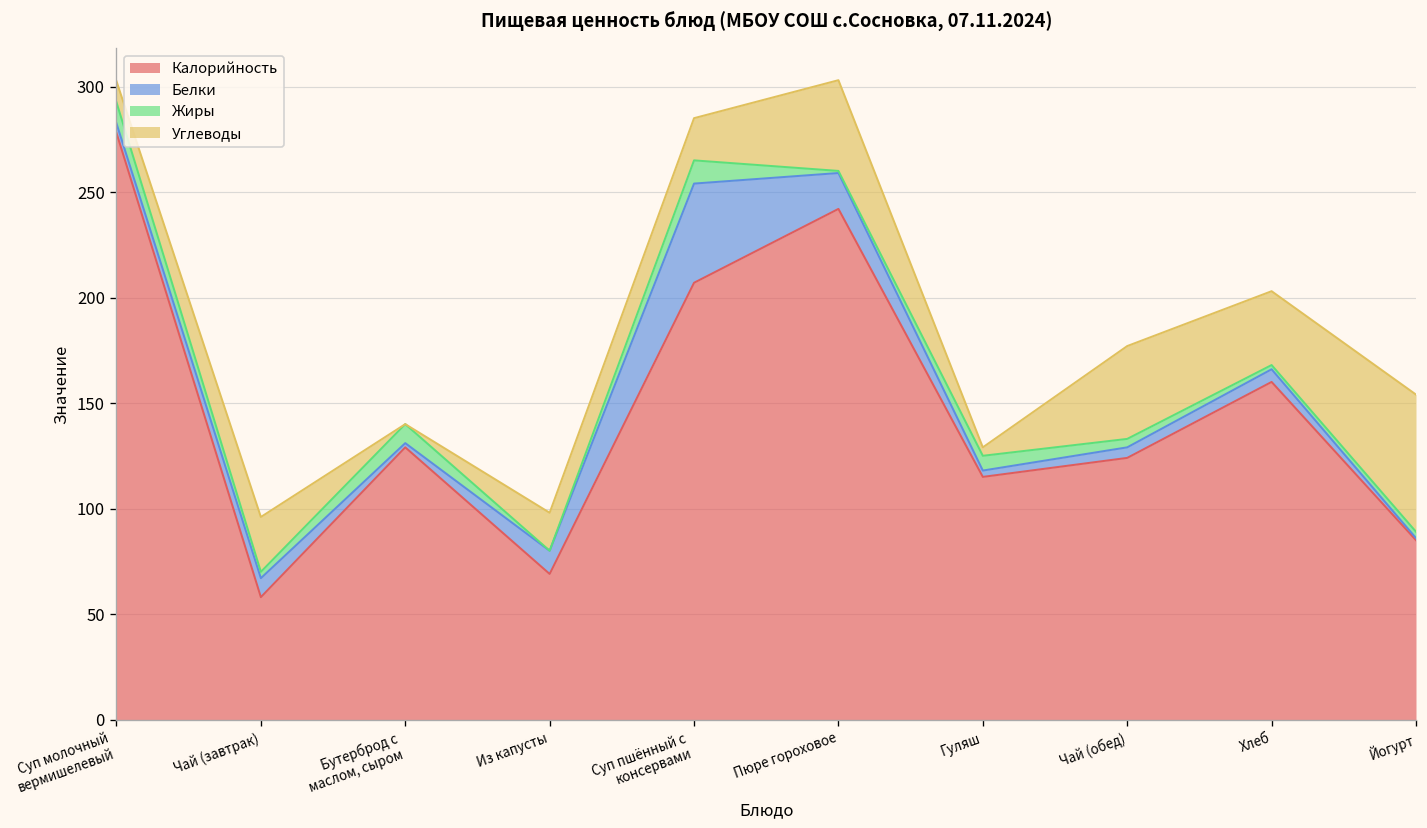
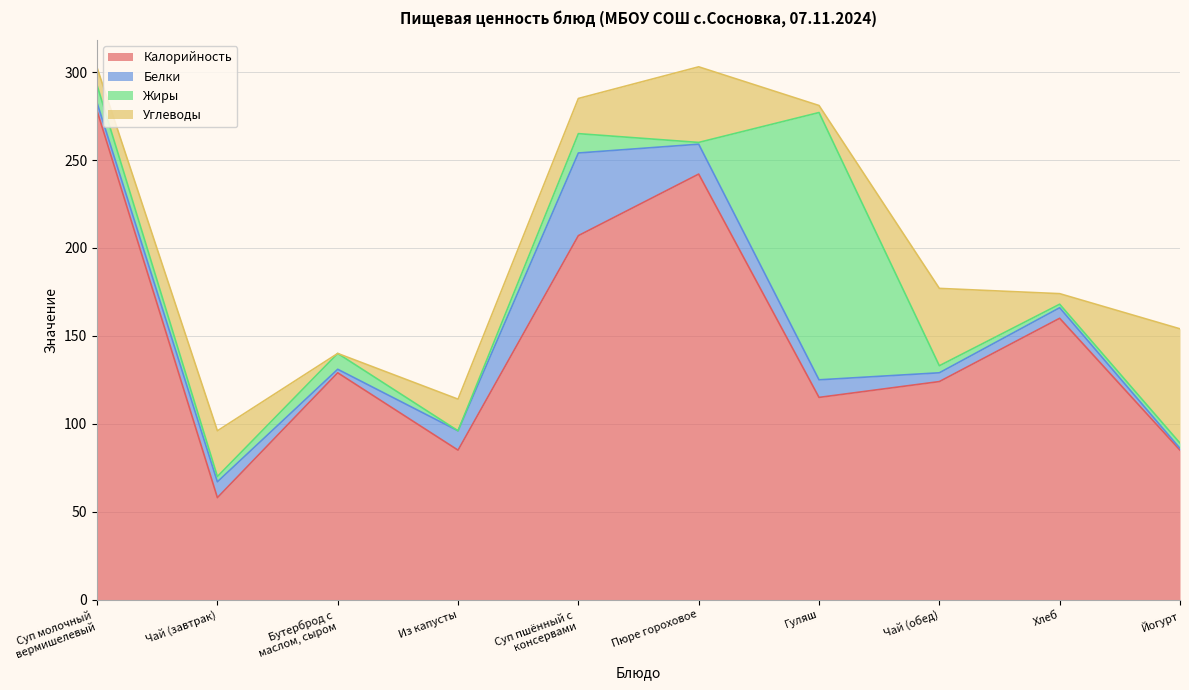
Калорийность, Из капусты: 69 -> 85
Белки, Гуляш: 3 -> 10
Жиры, Гуляш: 7 -> 152
Углеводы, Хлеб: 35 -> 6
